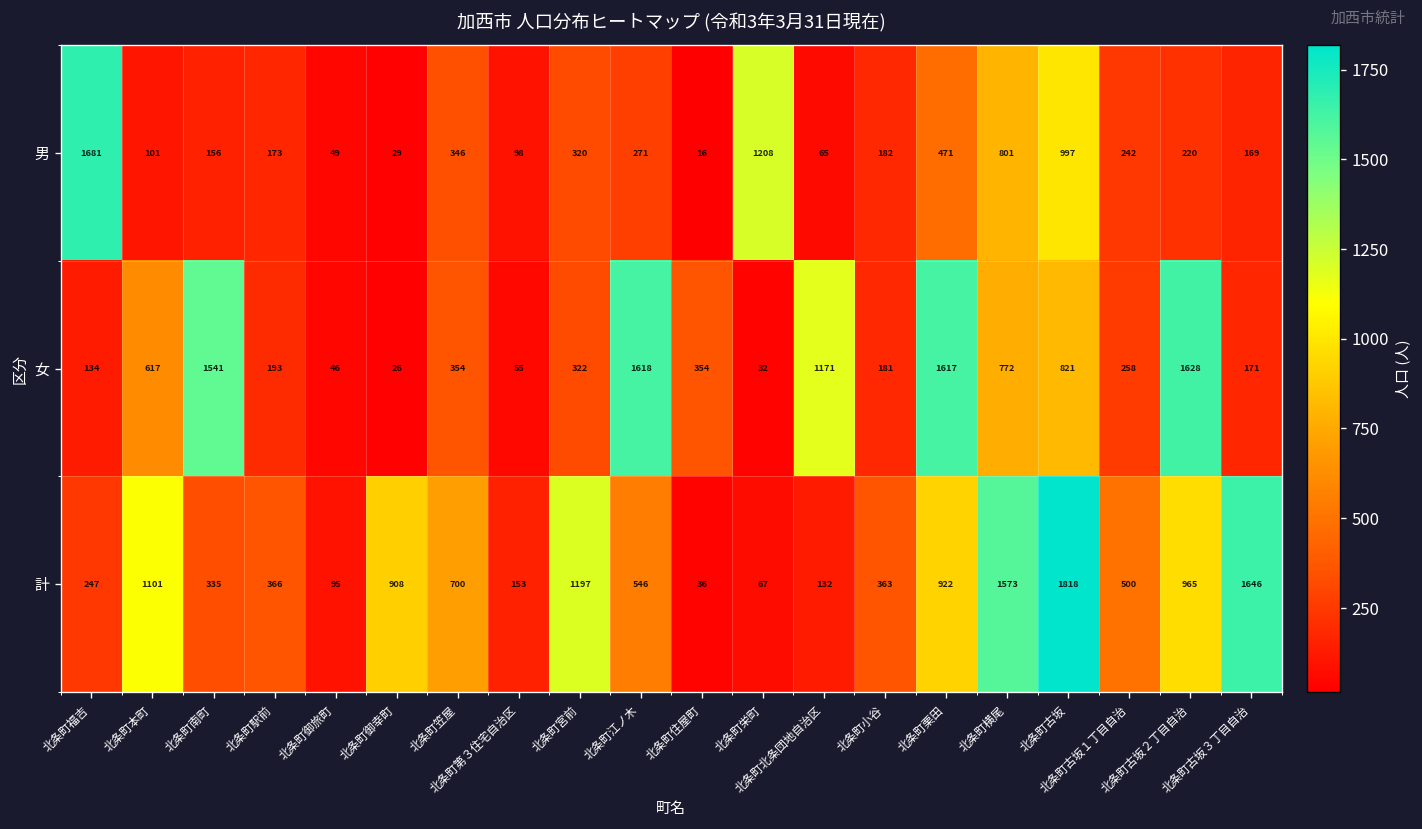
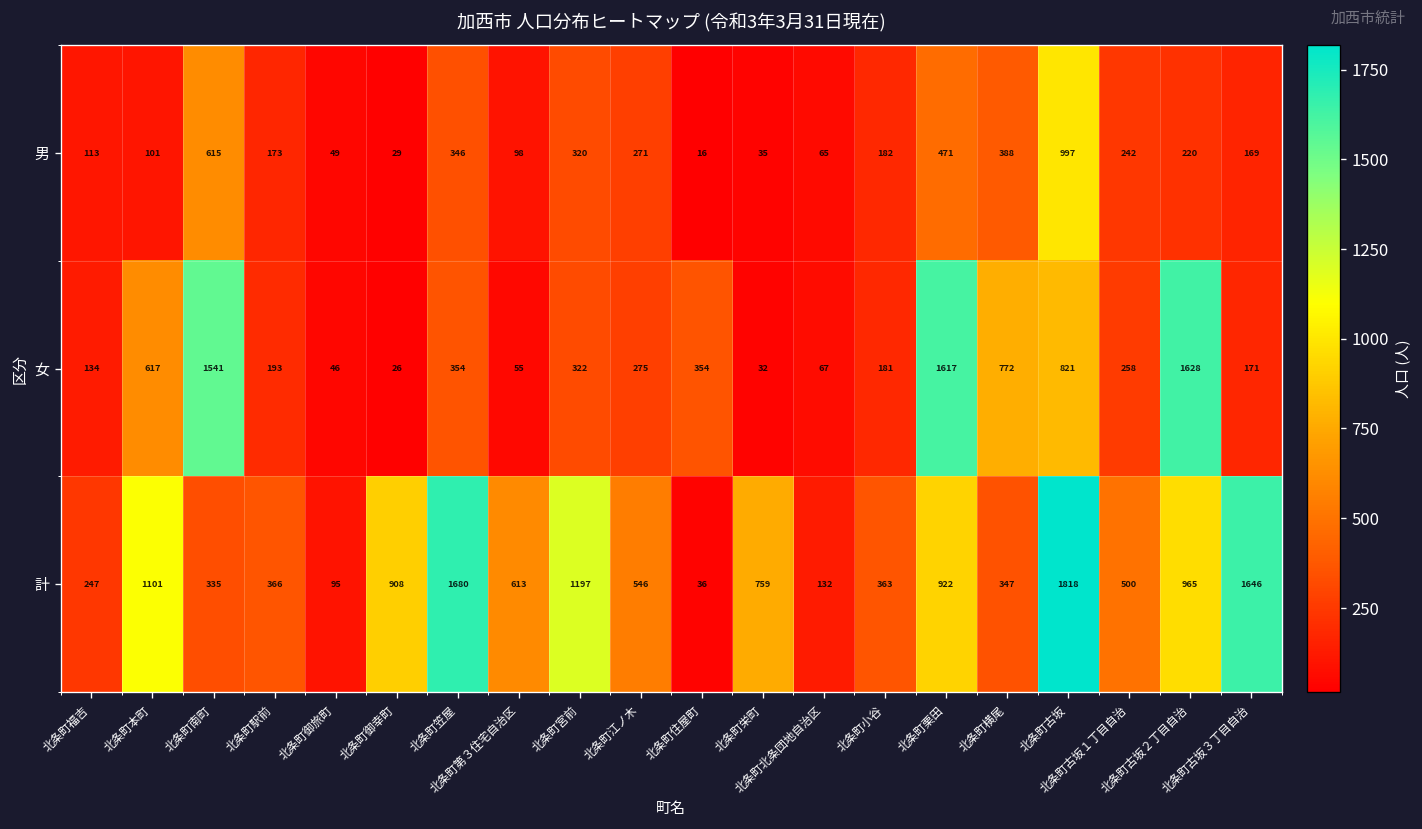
男, 北条町福吉: 1681 -> 113
男, 北条町南町: 156 -> 615
男, 北条町栄町: 1208 -> 35
男, 北条町横尾: 801 -> 388
女, 北条町江ノ木: 1618 -> 275
女, 北条町北条団地自治区: 1171 -> 67
計, 北条町笠屋: 700 -> 1680
計, 北条町第３住宅自治区: 153 -> 613
計, 北条町栄町: 67 -> 759
計, 北条町横尾: 1573 -> 347
